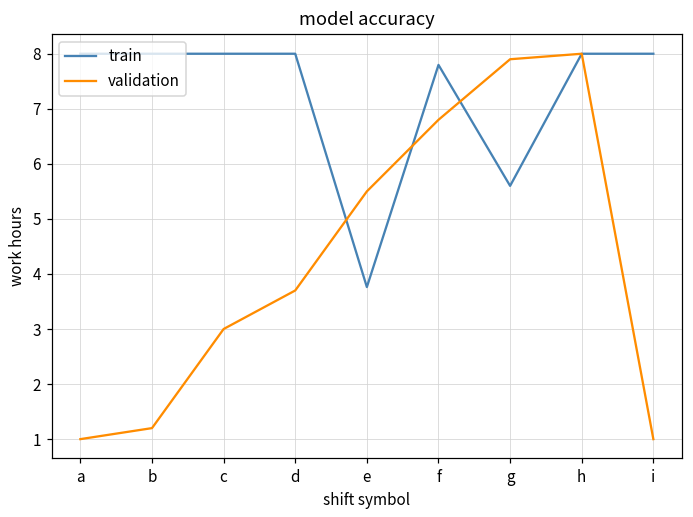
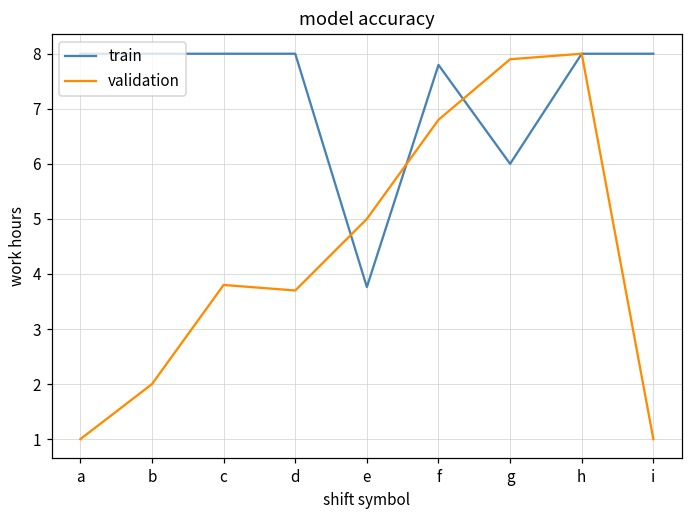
validation, b: 1.2 -> 2.0
validation, c: 3.0 -> 3.8
validation, e: 5.5 -> 5.0
train, g: 5.6 -> 6.0
